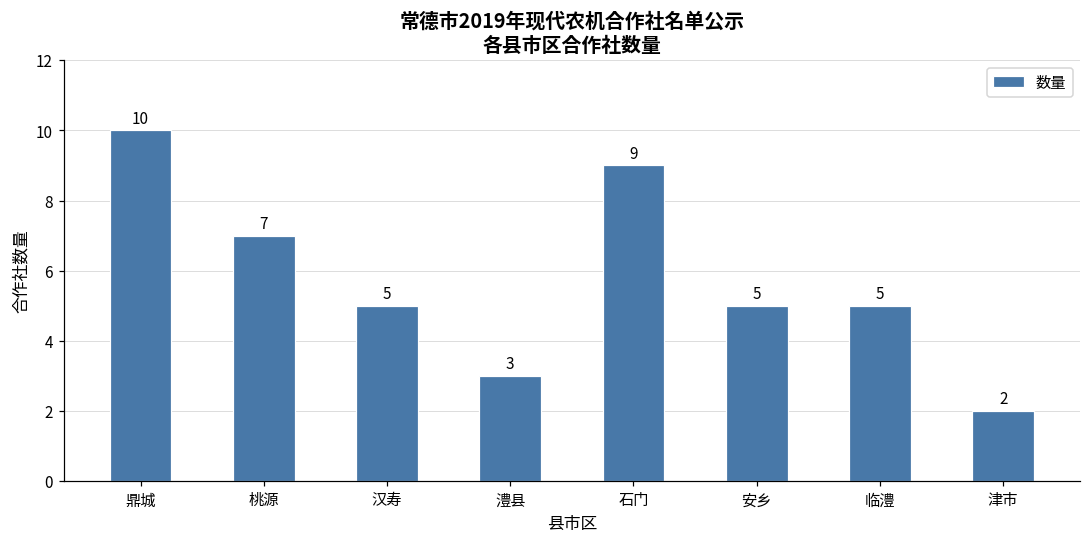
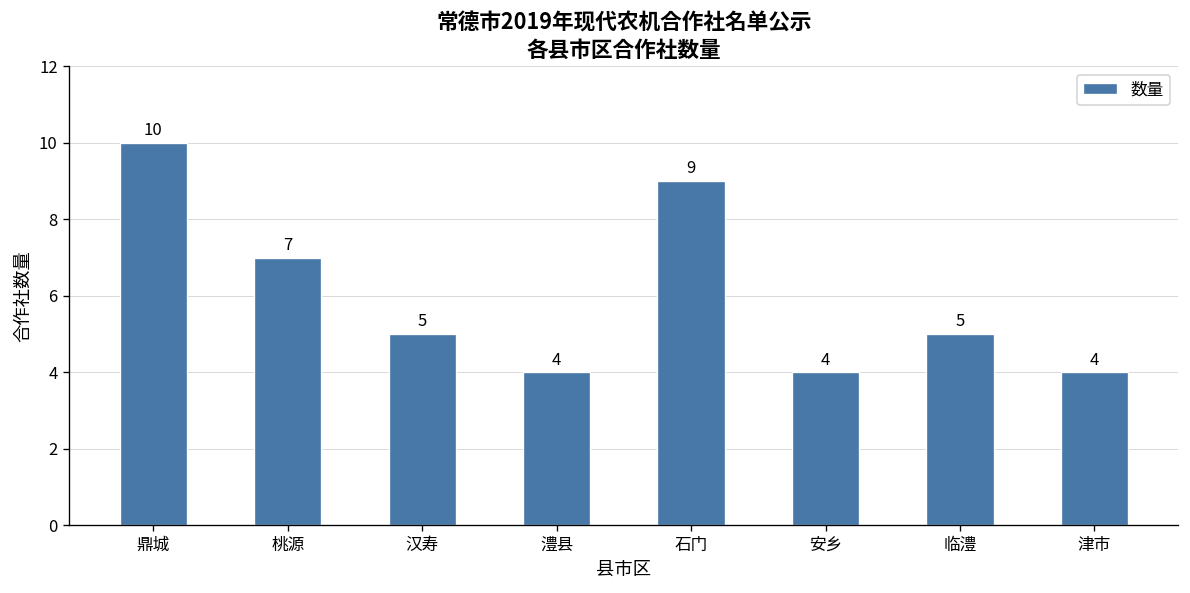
澧县: 3 -> 4
安乡: 5 -> 4
津市: 2 -> 4
